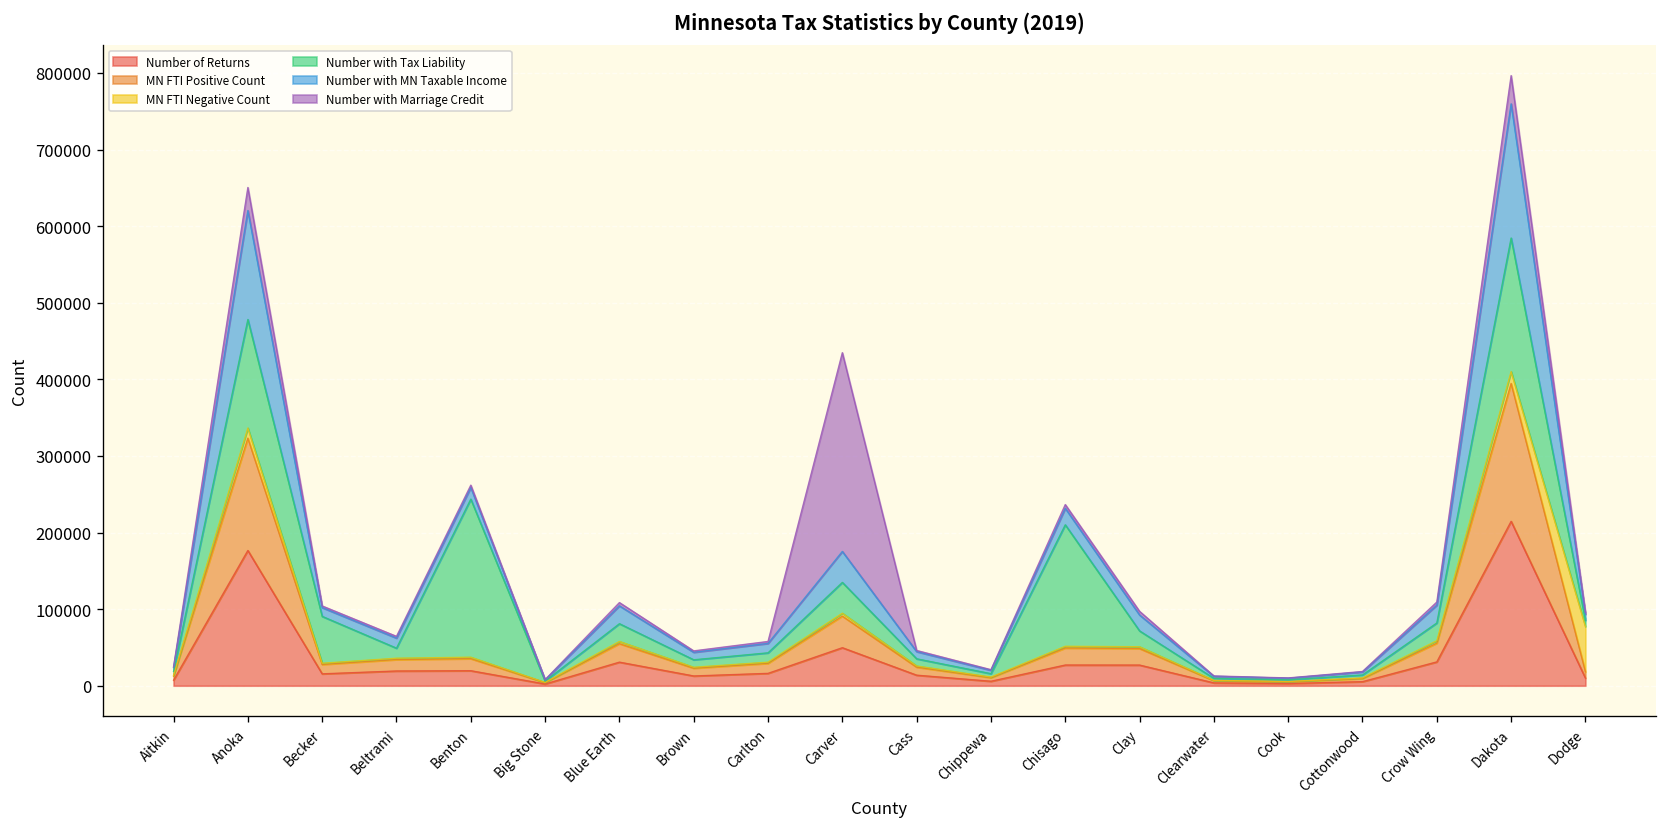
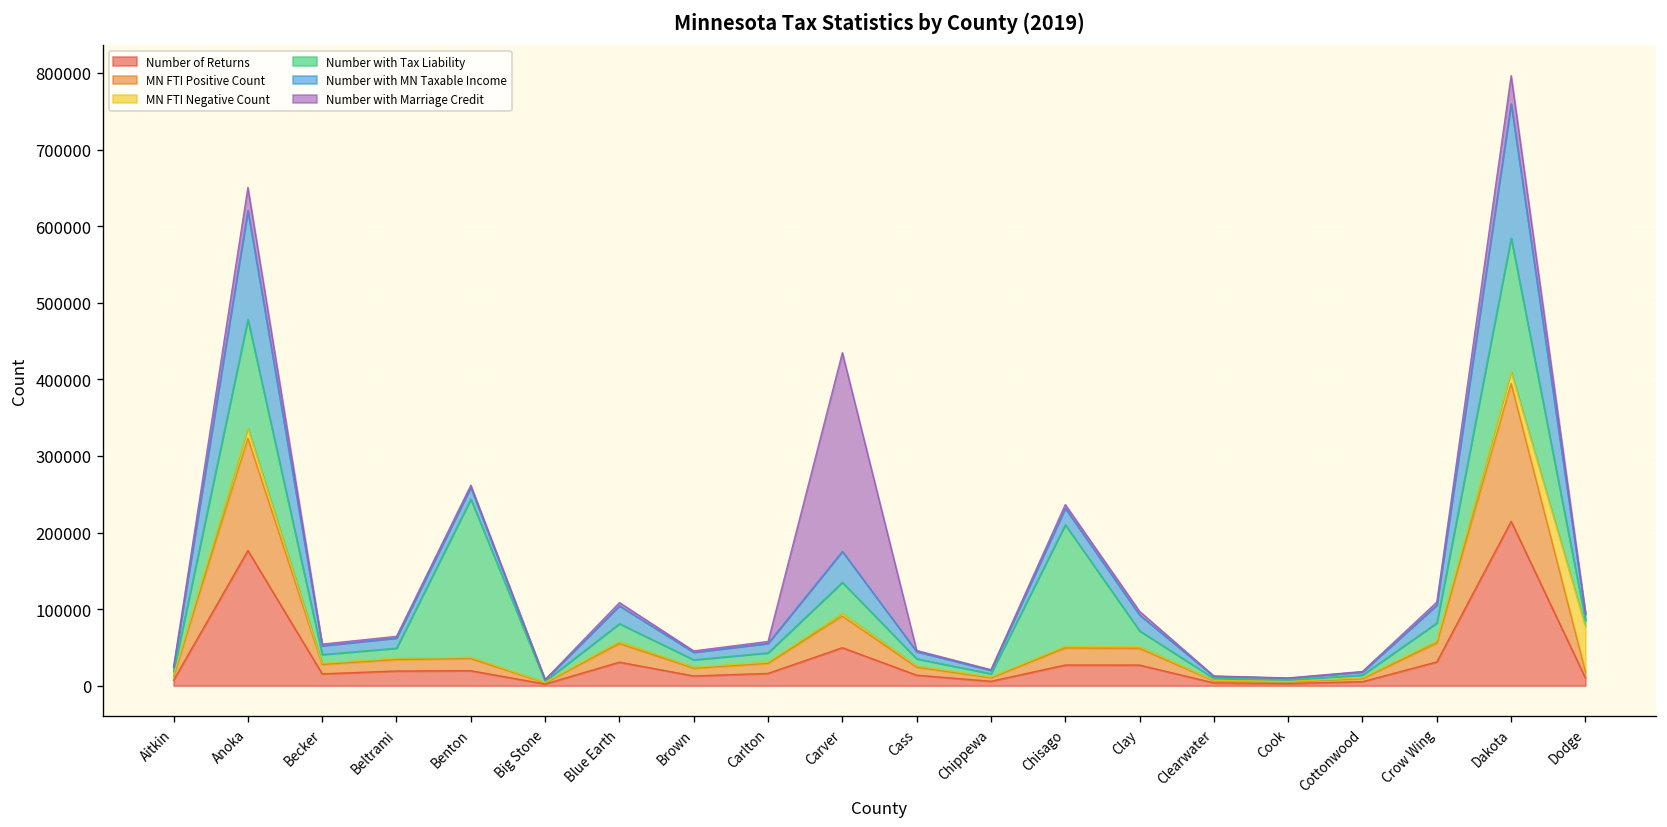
Number with Tax Liability, Becker: 60000 -> 10000
